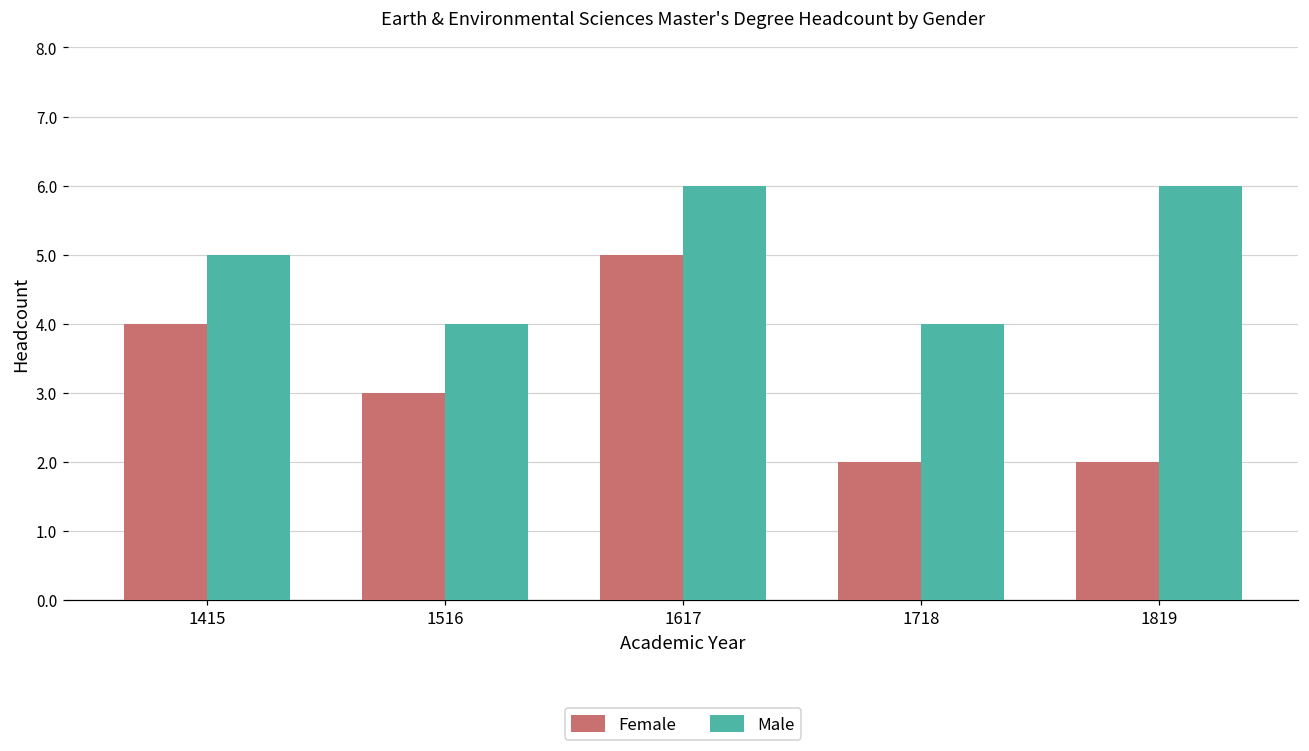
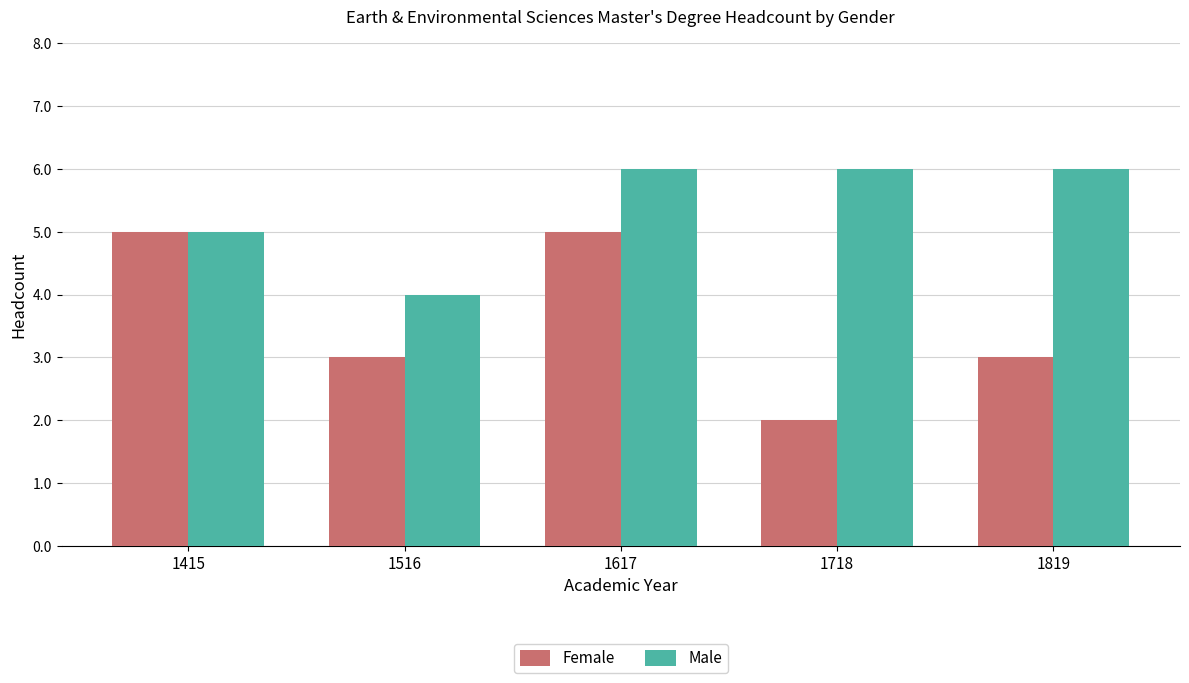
Female, 1415: 4 -> 5
Male, 1718: 4 -> 6
Female, 1819: 2 -> 3
